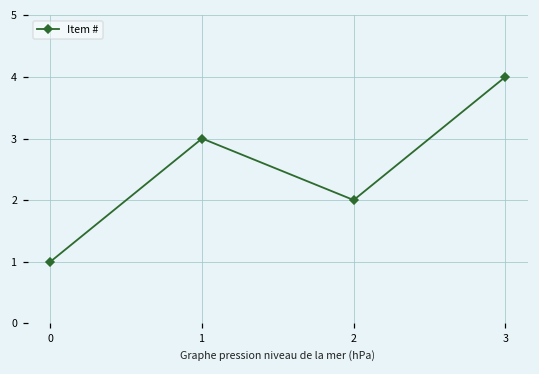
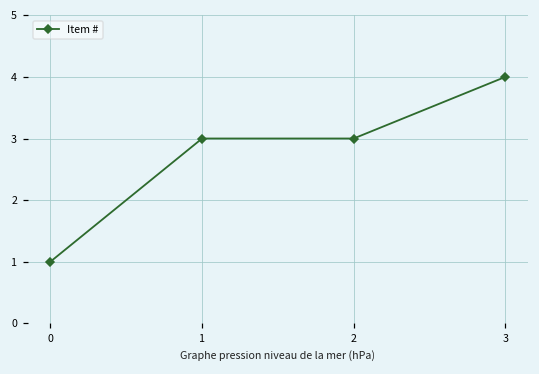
2: 2 -> 3
